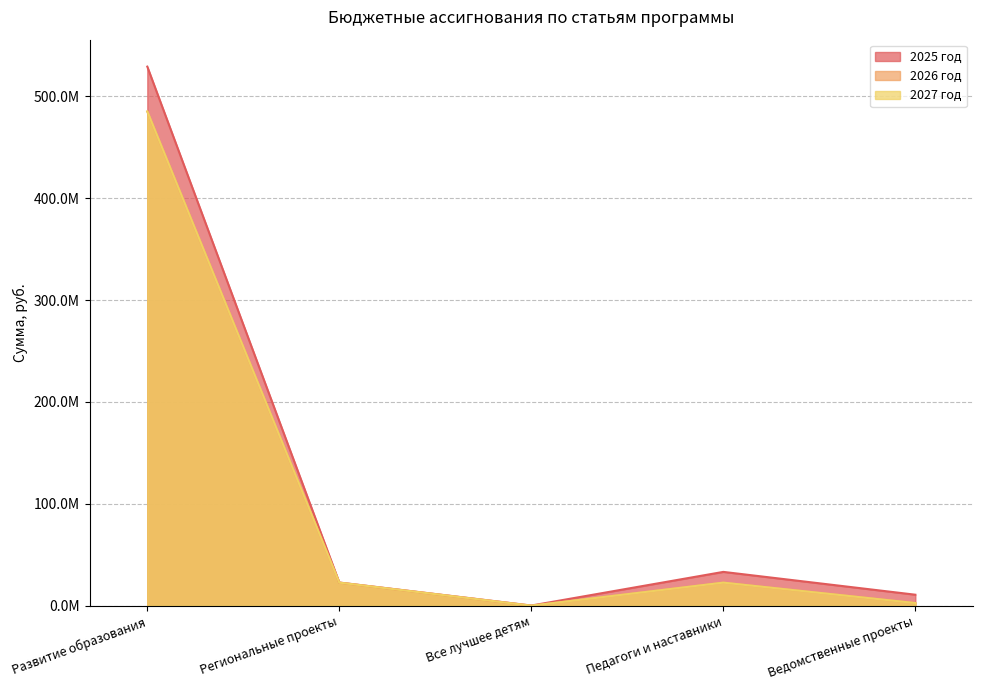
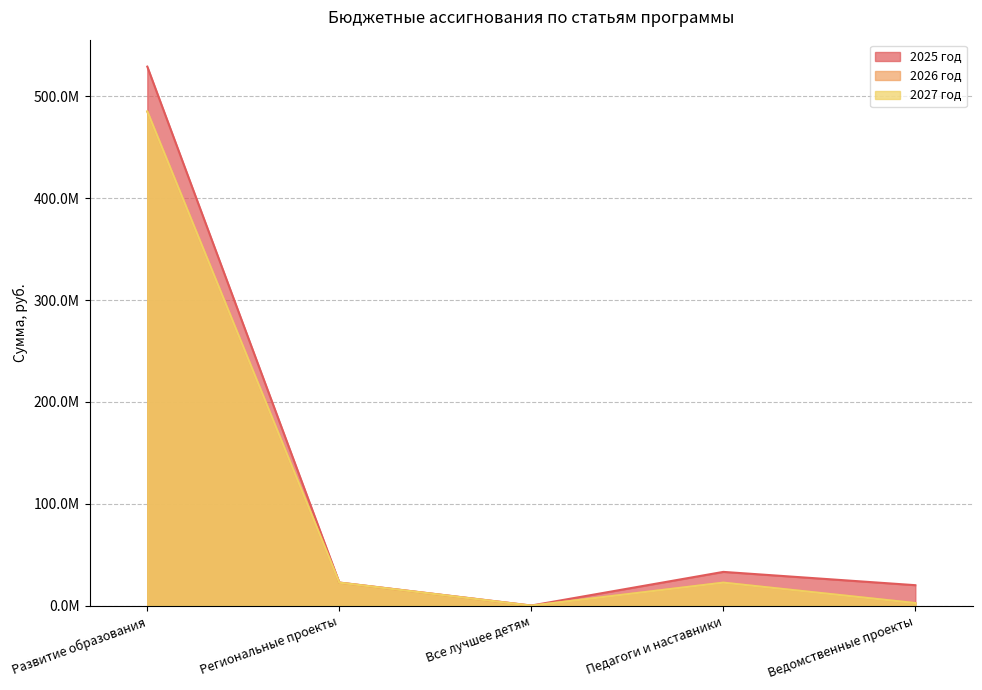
2025 год, Ведомственные проекты: 11000000 -> 20000000
